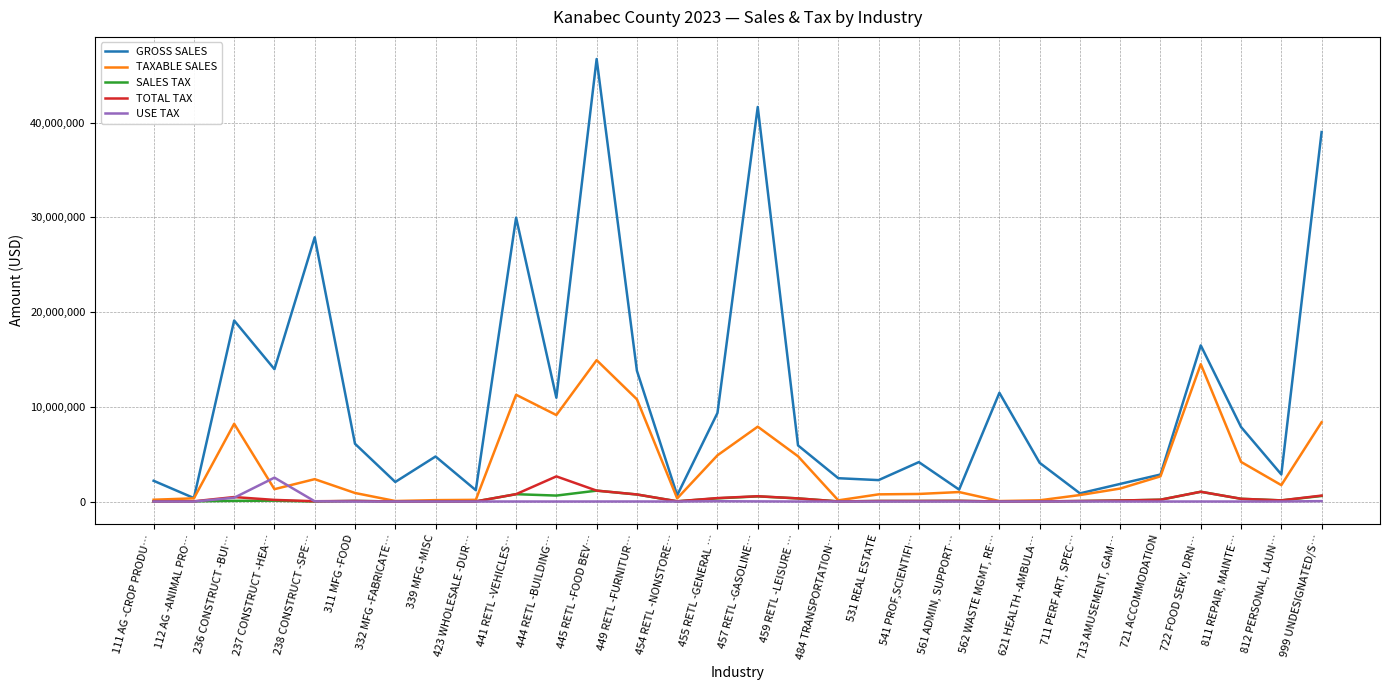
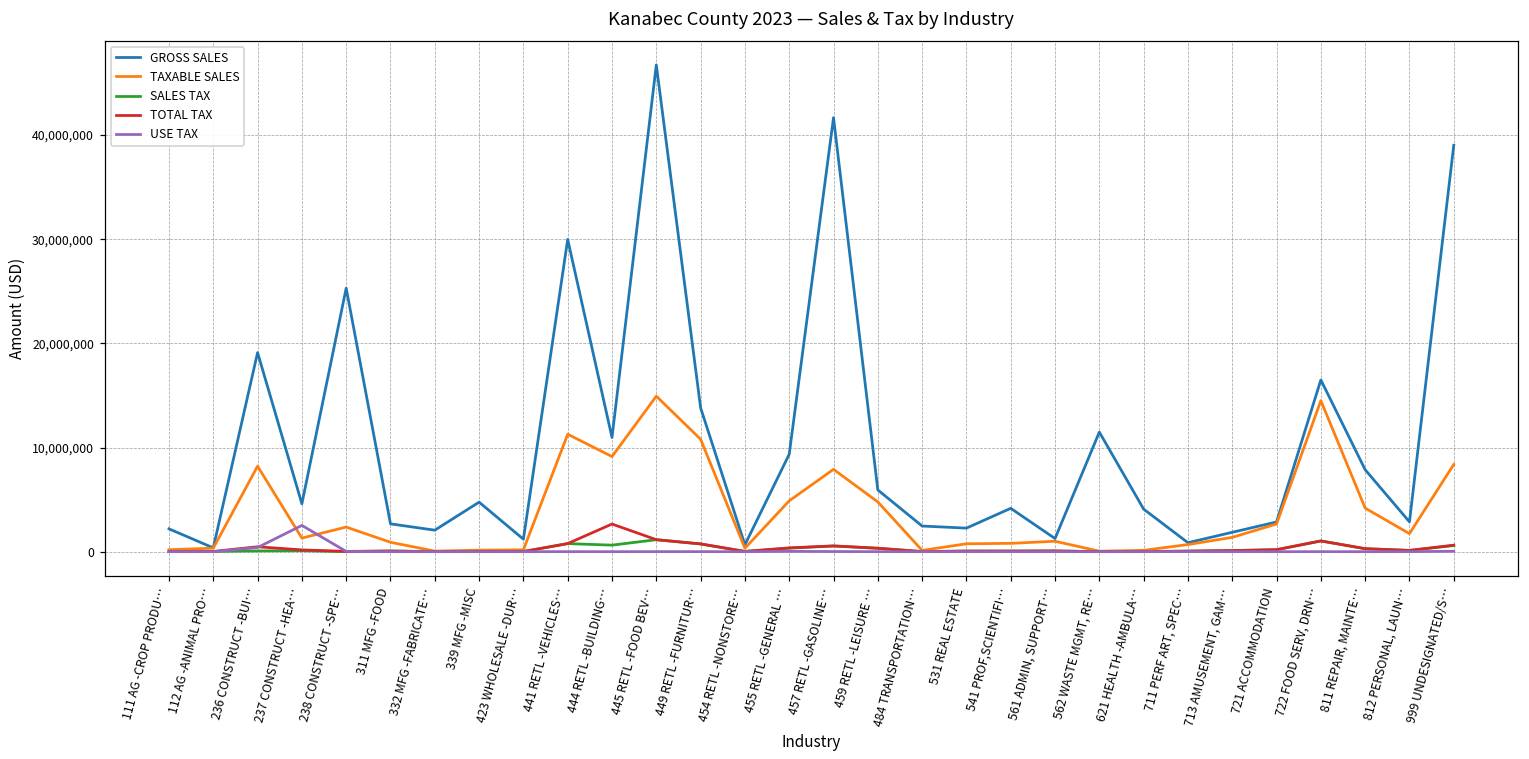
GROSS SALES, 237 CONSTRUCT -HEA…: 14,000,000 -> 5,000,000
GROSS SALES, 238 CONSTRUCT -SPE…: 28,000,000 -> 25,000,000
GROSS SALES, 311 MFG -FOOD: 6,000,000 -> 3,000,000
